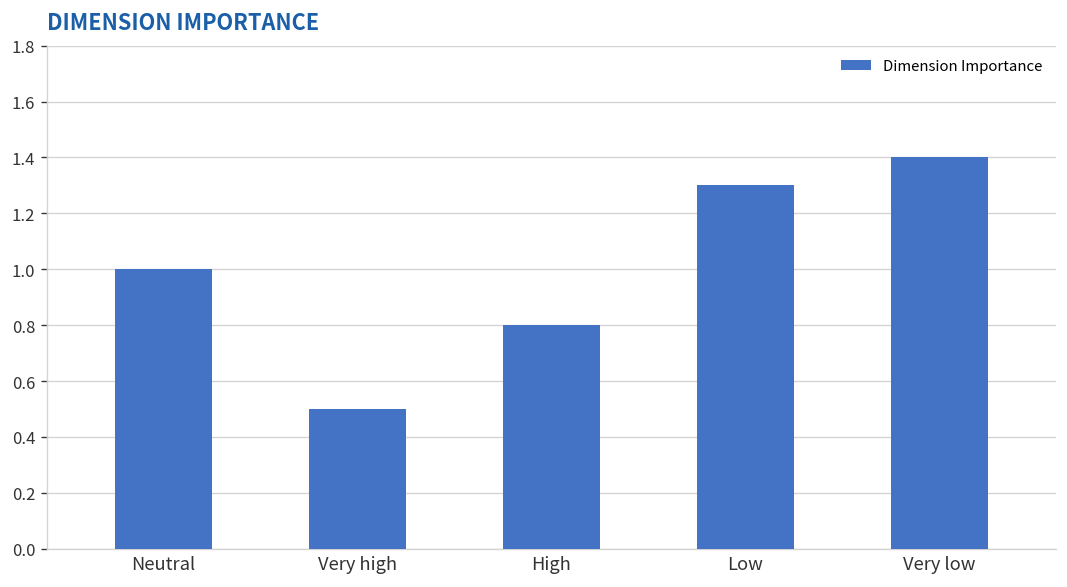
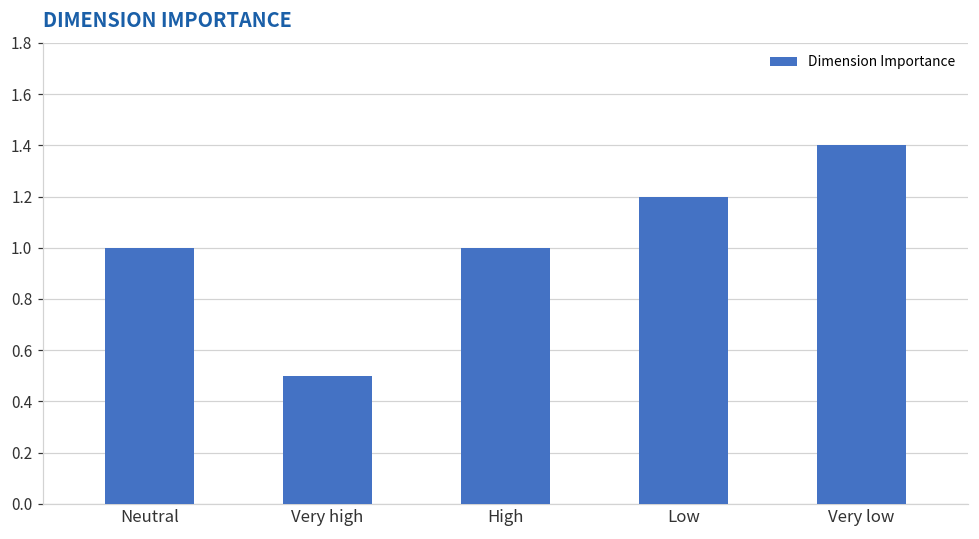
High: 0.8 -> 1.0
Low: 1.3 -> 1.2
